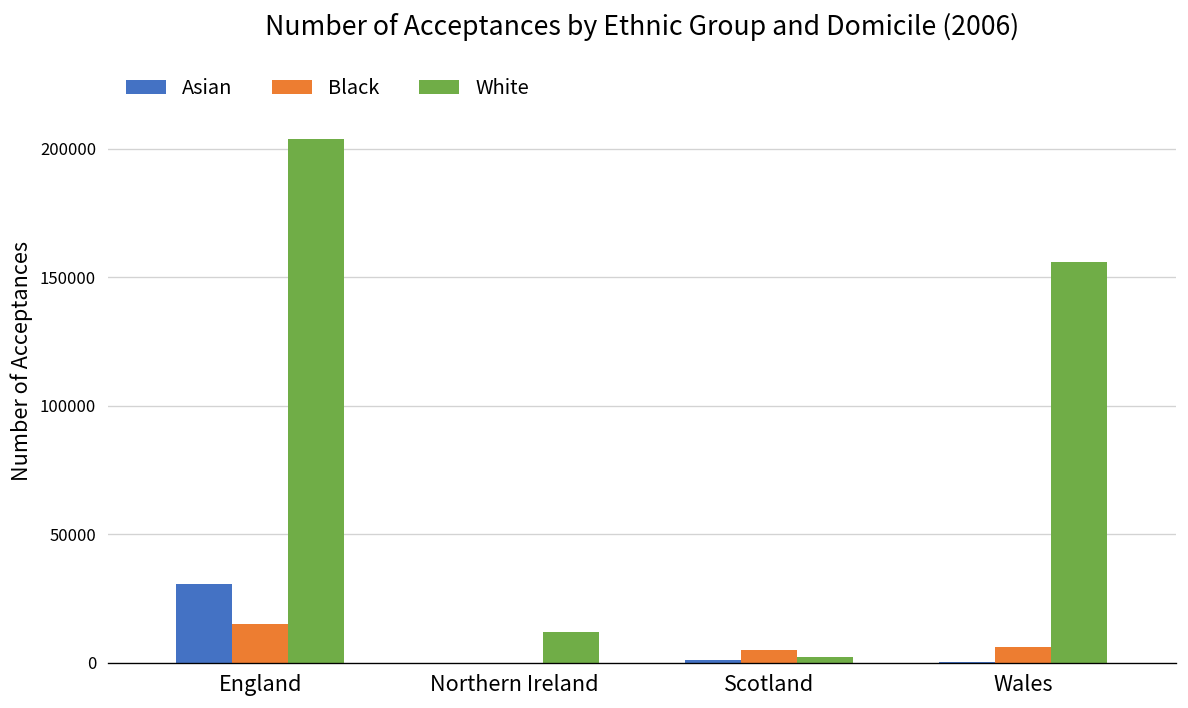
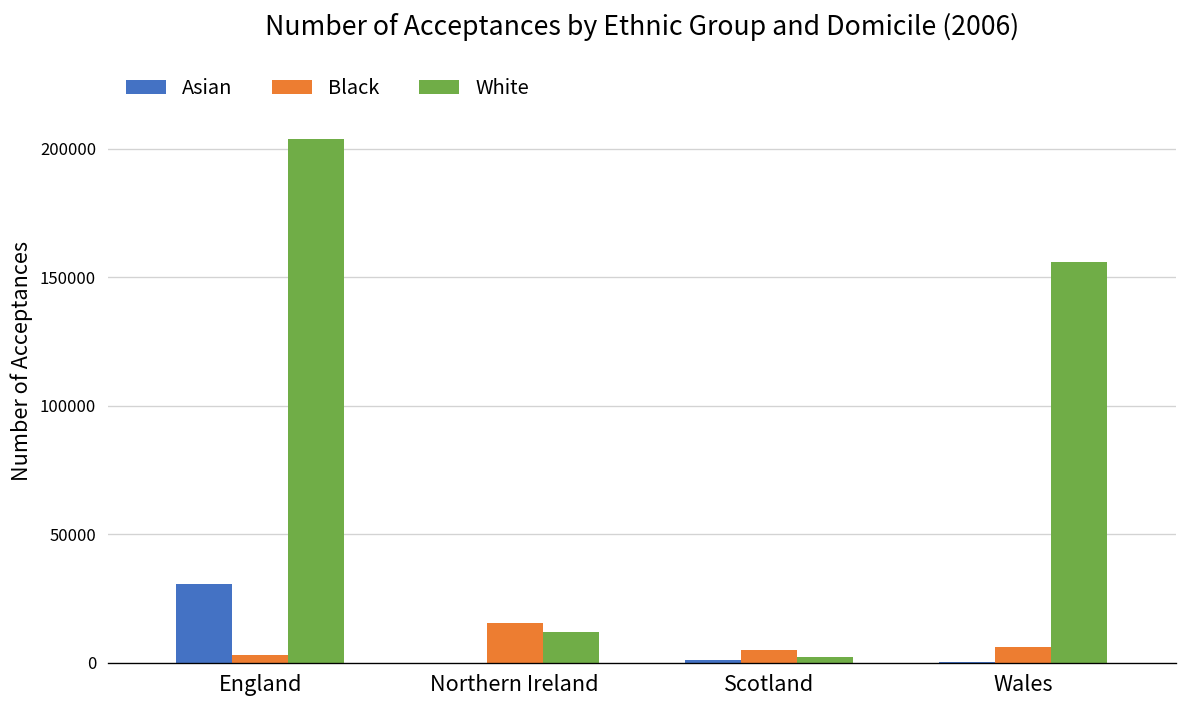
Black, England: 15000 -> 3000
Black, Northern Ireland: 0 -> 16000
